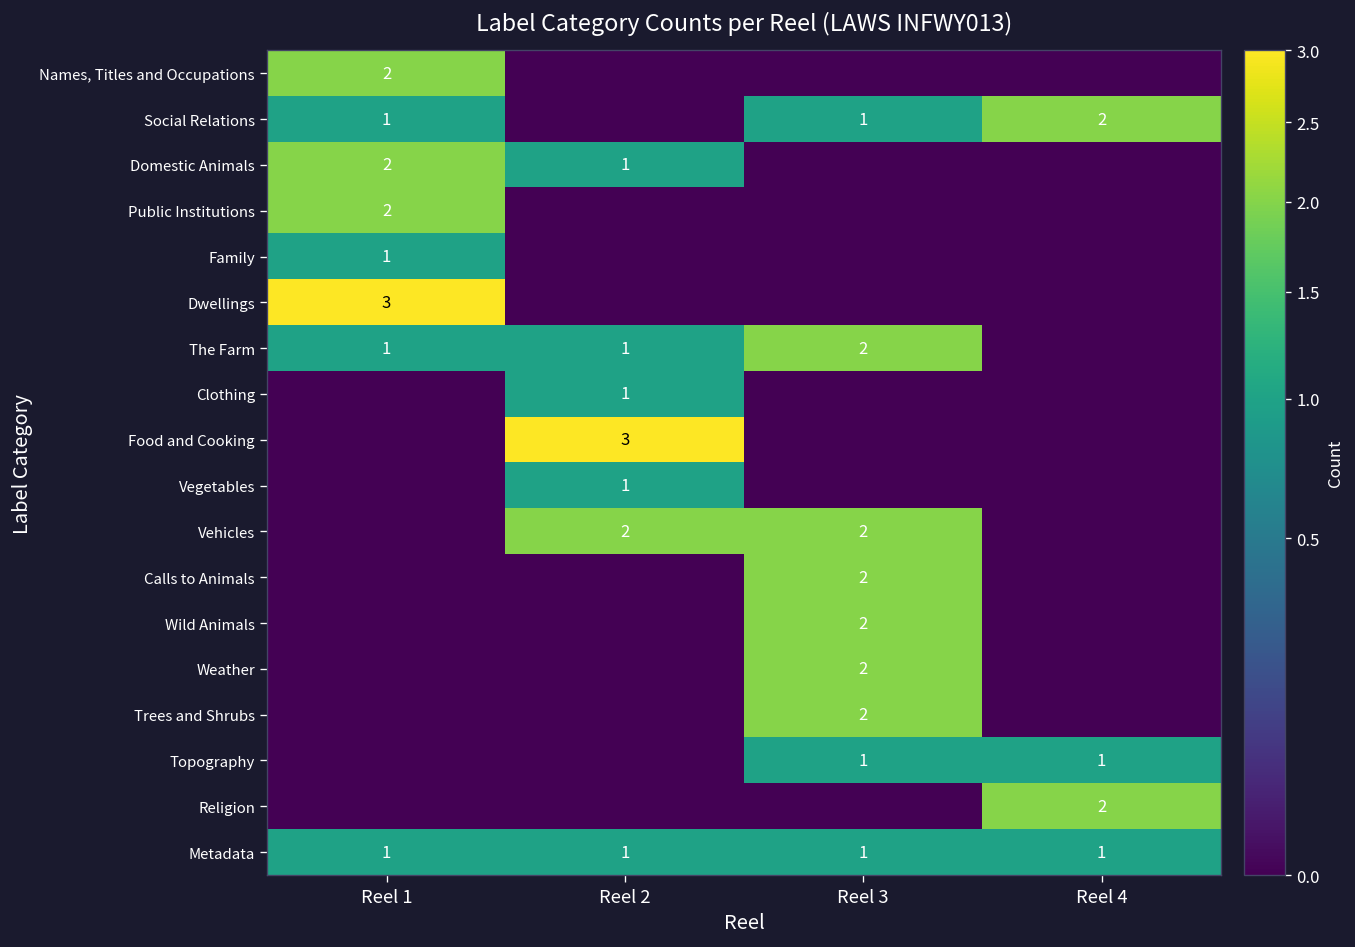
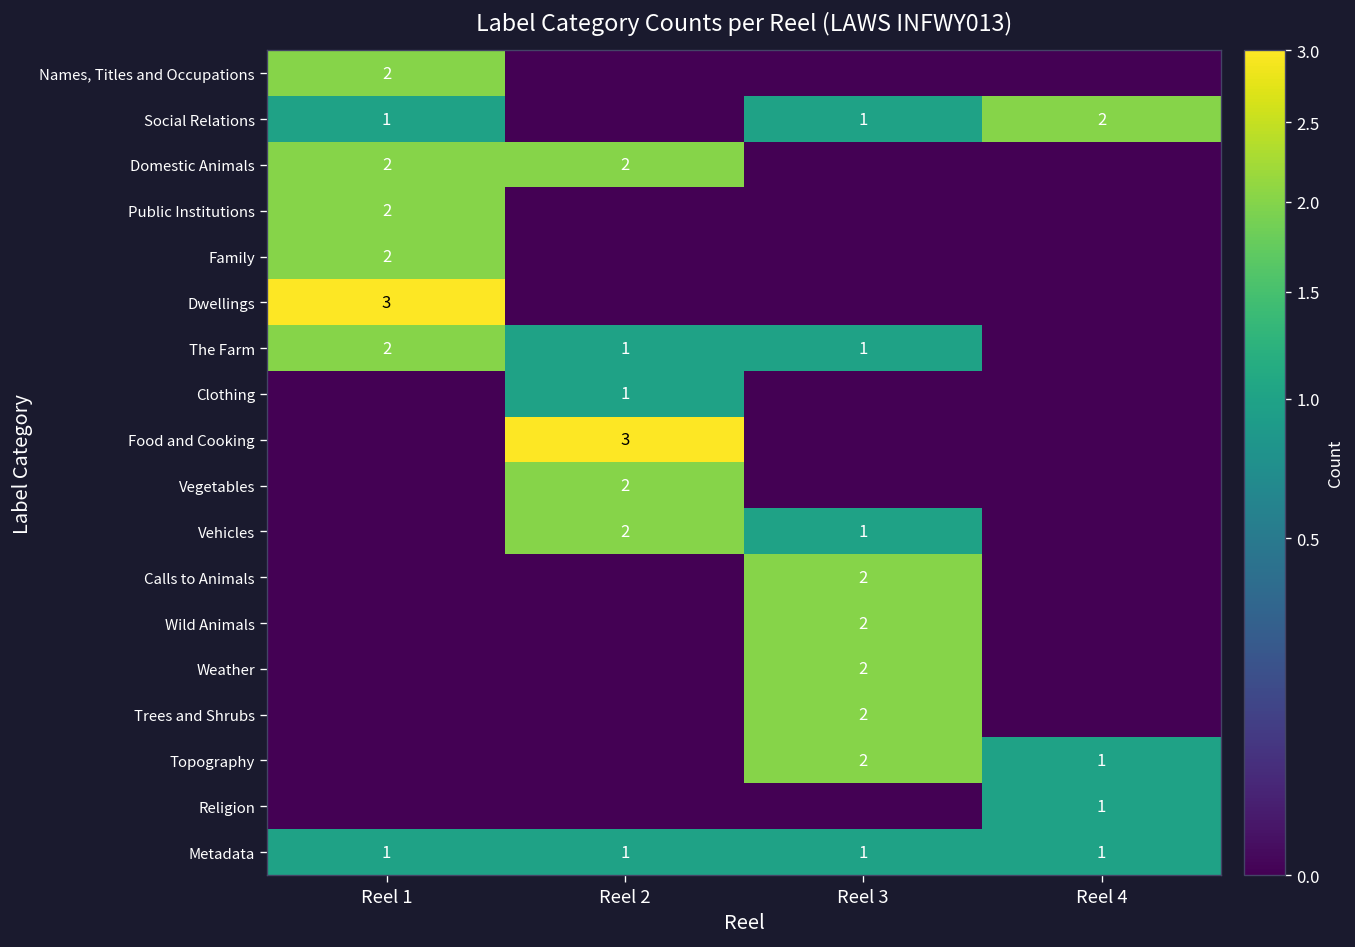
Domestic Animals, Reel 2: 1 -> 2
Family, Reel 1: 1 -> 2
The Farm, Reel 1: 1 -> 2
The Farm, Reel 3: 2 -> 1
Vegetables, Reel 2: 1 -> 2
Vehicles, Reel 3: 2 -> 1
Topography, Reel 3: 1 -> 2
Religion, Reel 4: 2 -> 1
